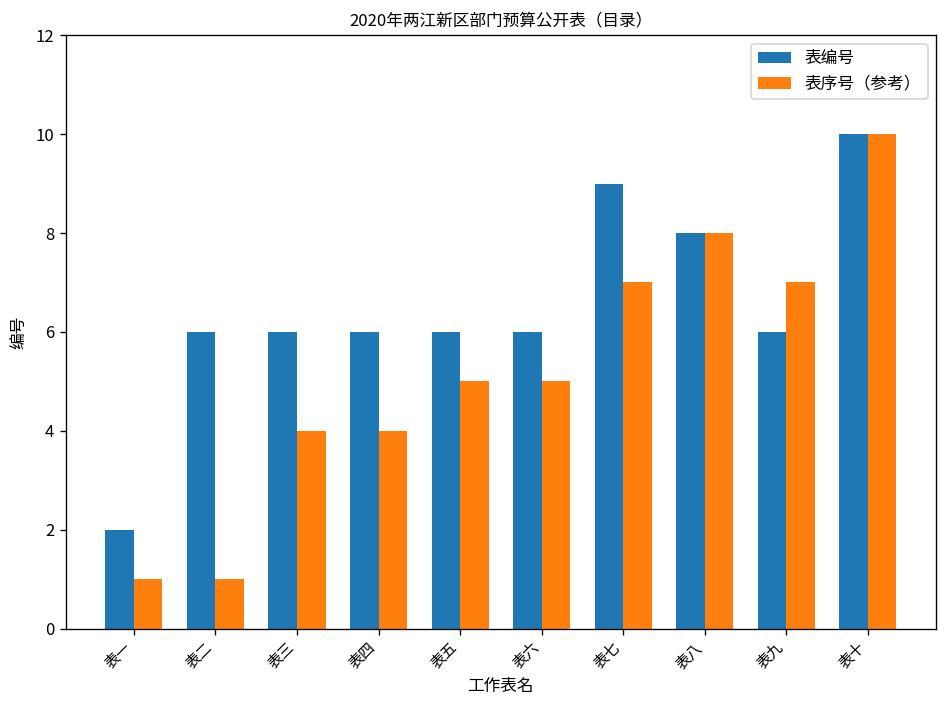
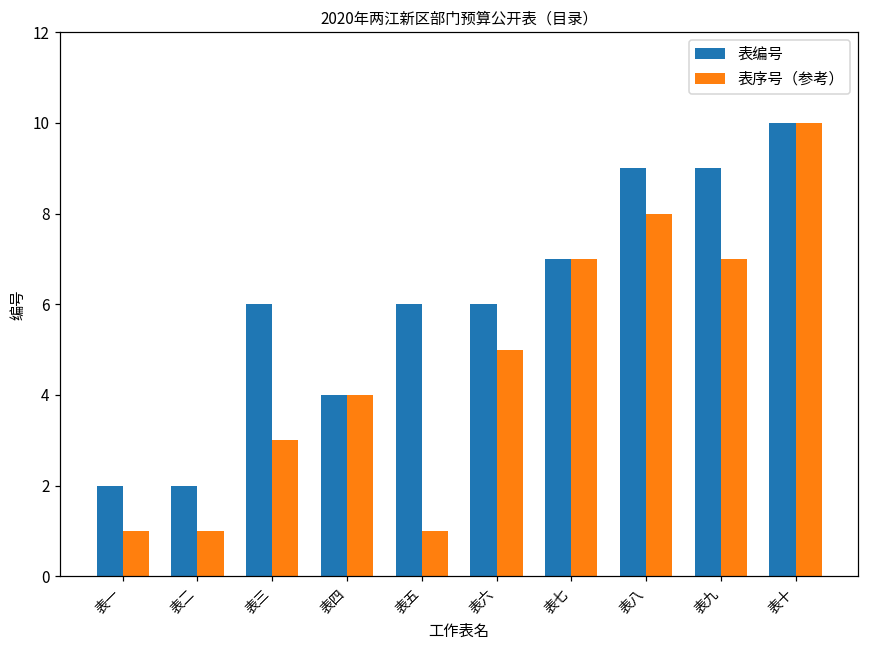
表编号, 表二: 6 -> 2
表序号（参考）, 表三: 4 -> 3
表编号, 表四: 6 -> 4
表序号（参考）, 表五: 5 -> 1
表编号, 表七: 9 -> 7
表编号, 表八: 8 -> 9
表编号, 表九: 6 -> 9
